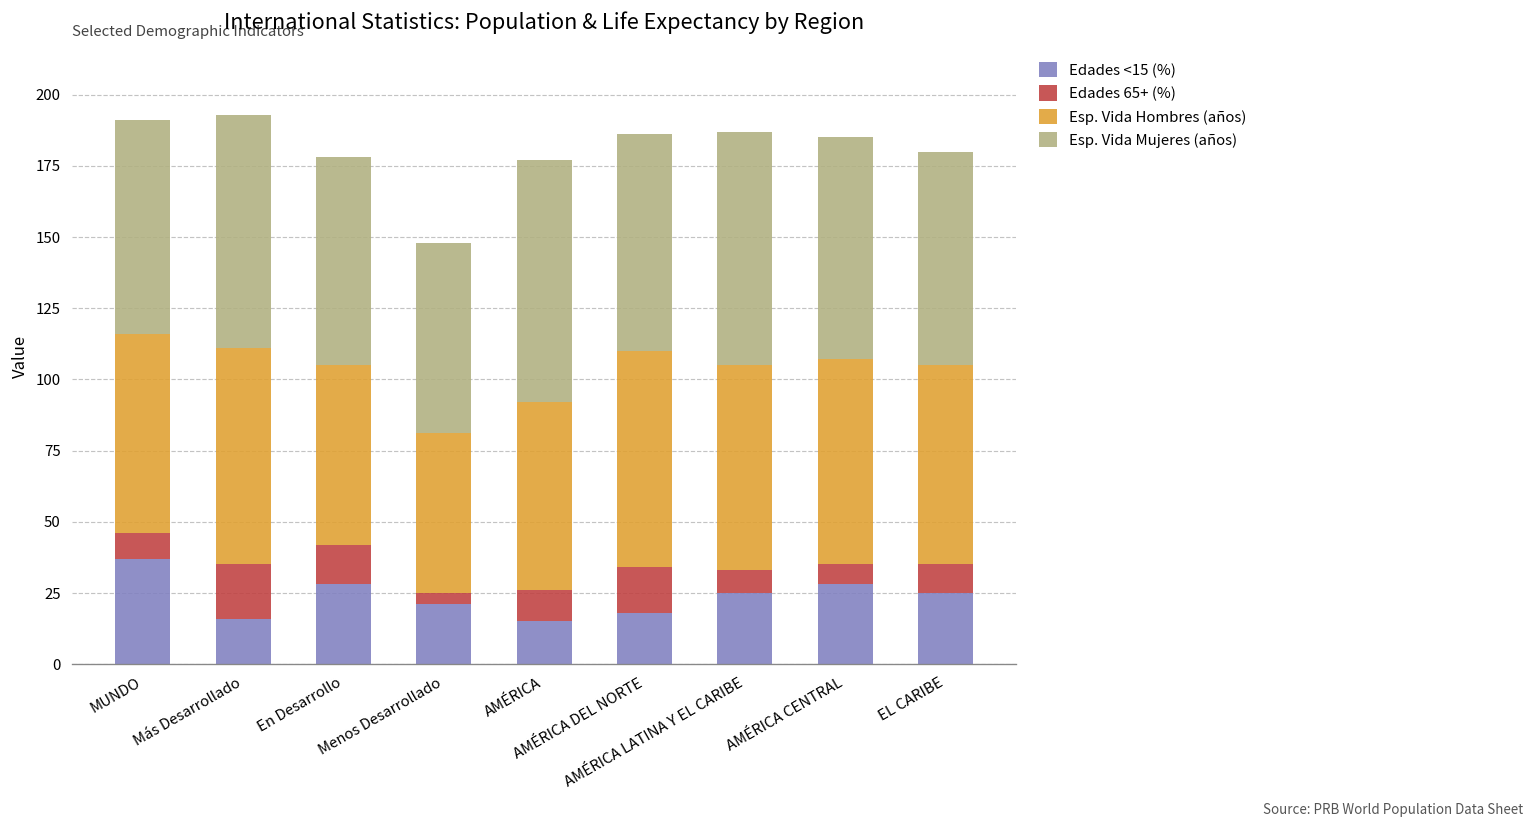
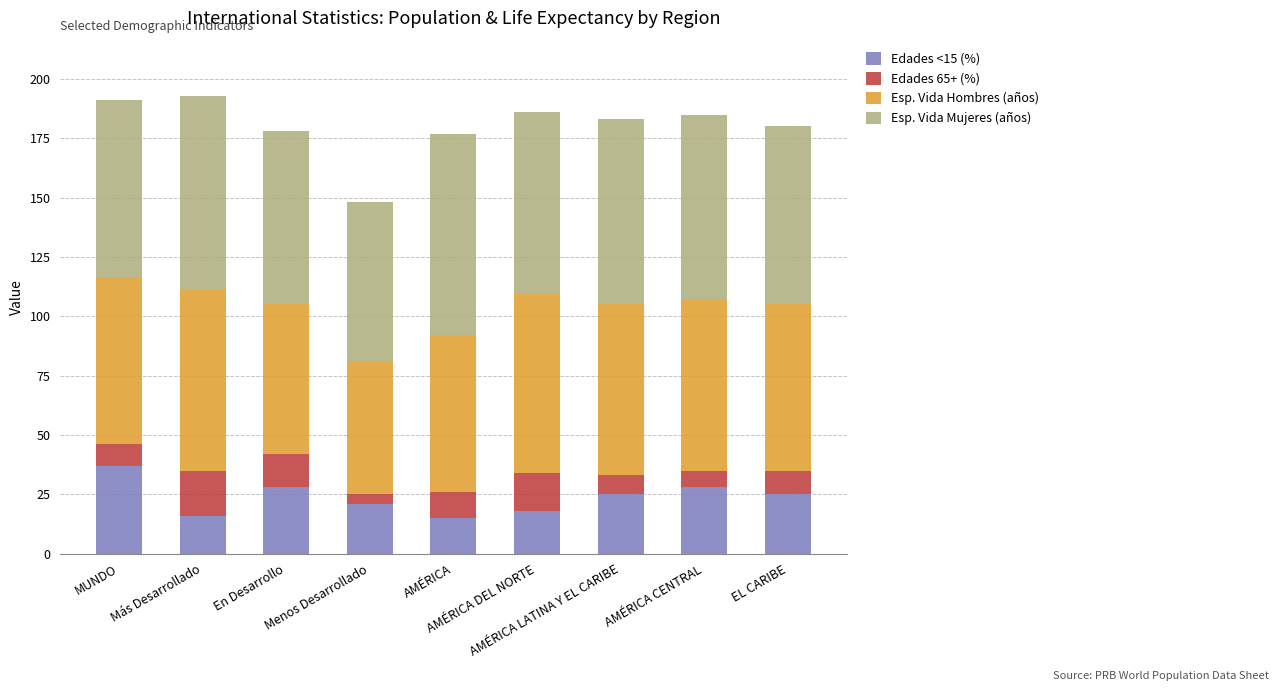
Esp. Vida Mujeres (años), AMÉRICA LATINA Y EL CARIBE: 82 -> 78
